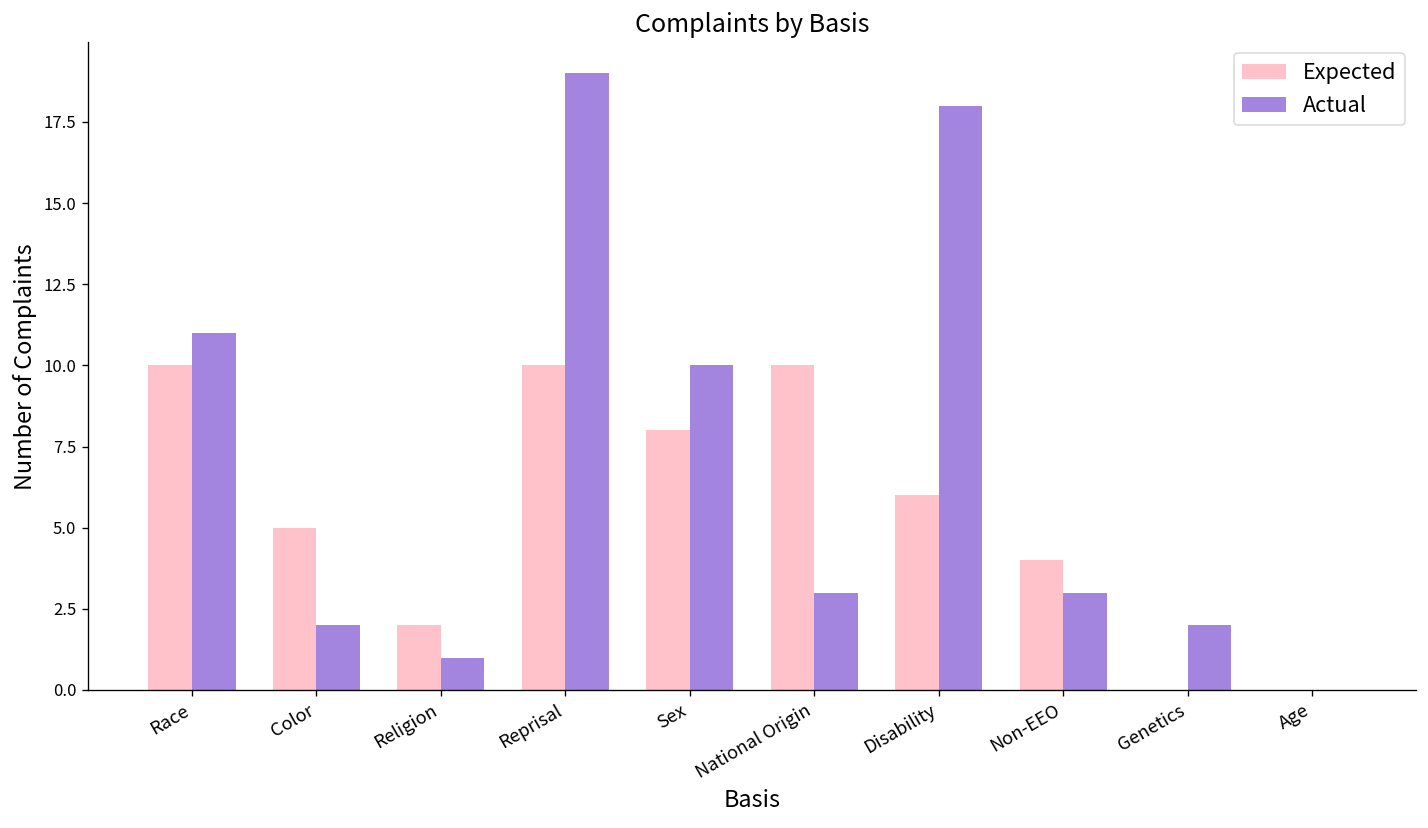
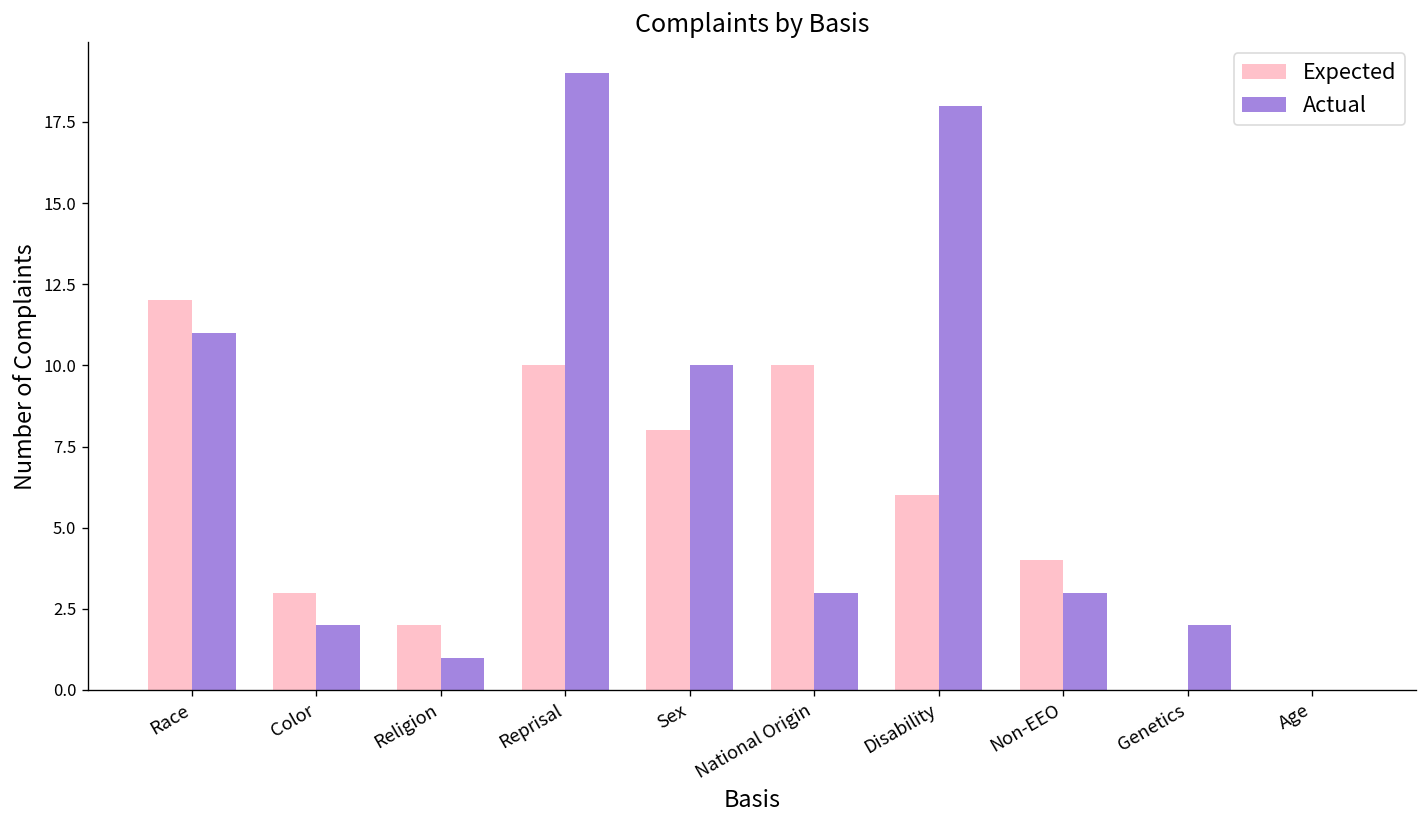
Expected, Race: 10 -> 12
Expected, Color: 5 -> 3
